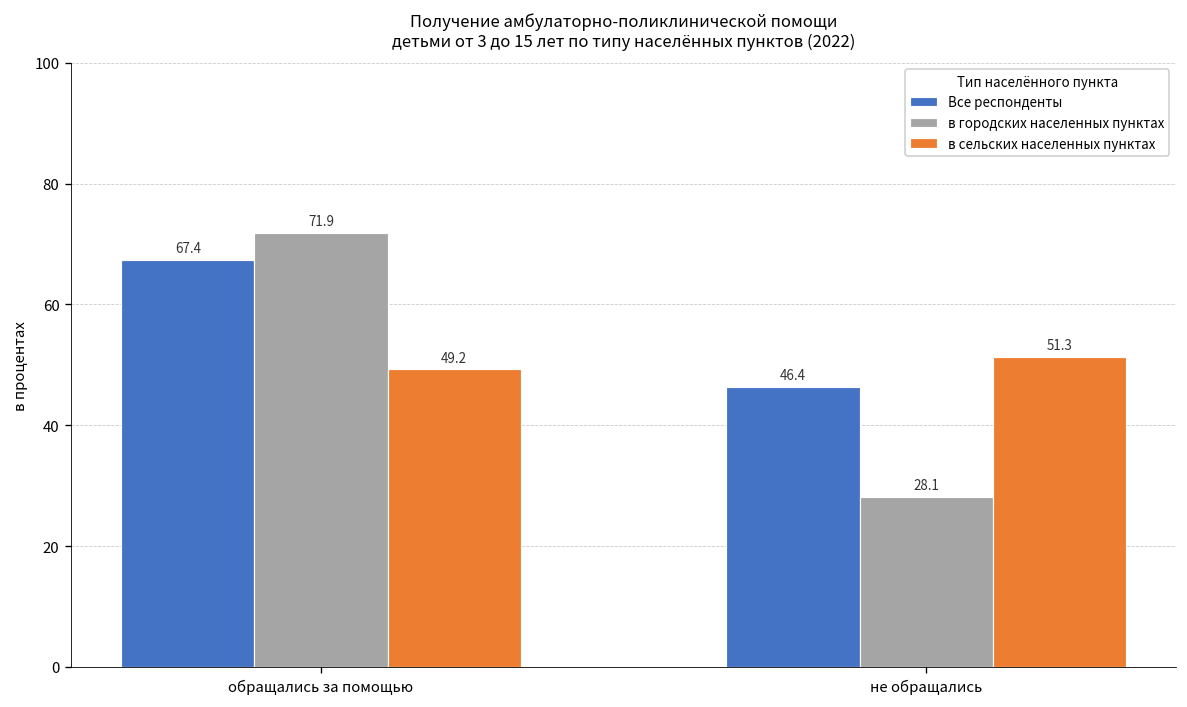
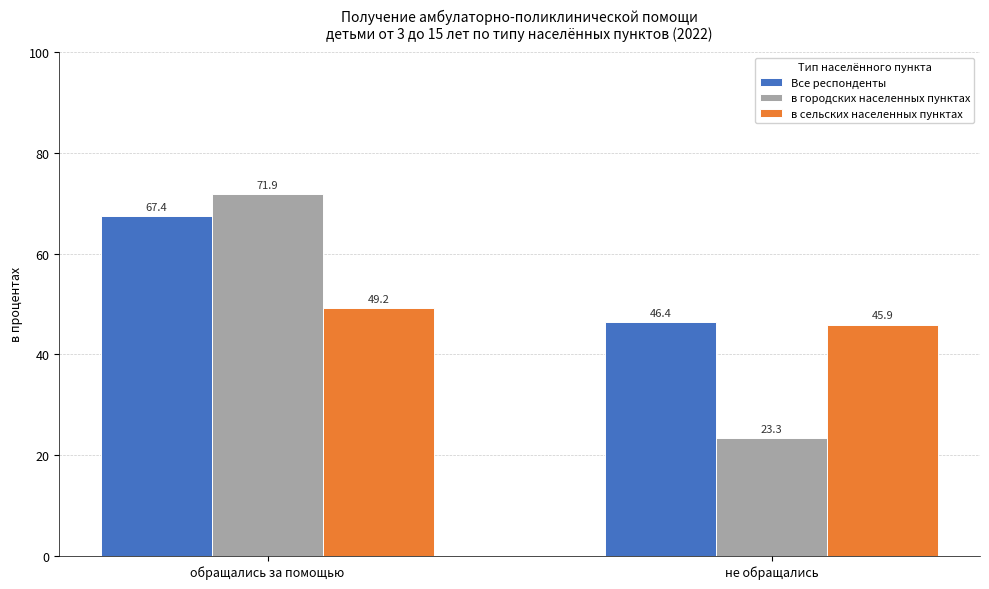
в городских населенных пунктах, не обращались: 28.1 -> 23.3
в сельских населенных пунктах, не обращались: 51.3 -> 45.9
